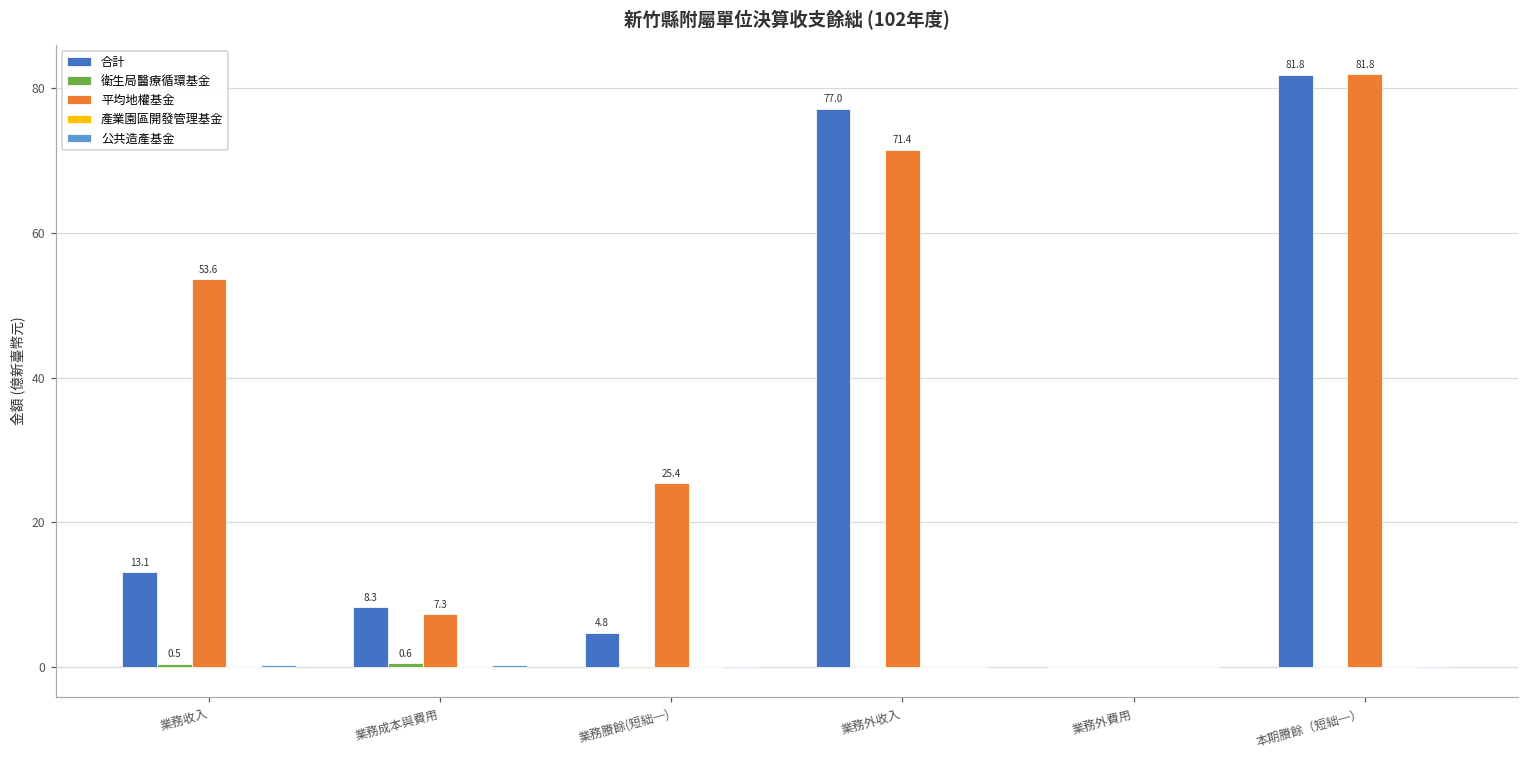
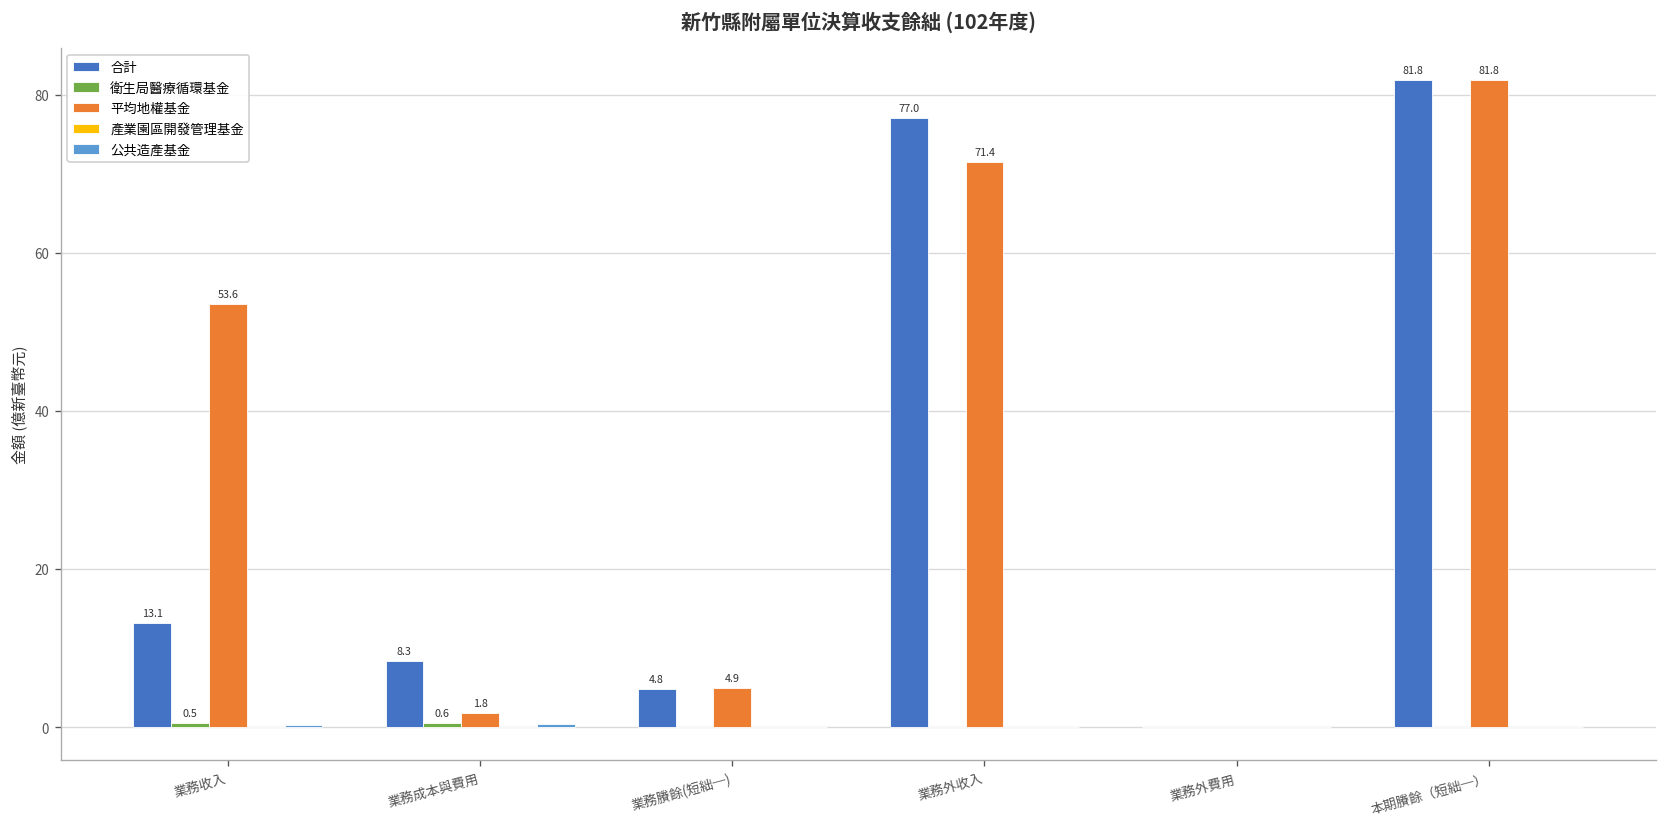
平均地權基金, 業務成本與費用: 7.3 -> 1.8
平均地權基金, 業務賸餘(短絀─): 25.4 -> 4.9
